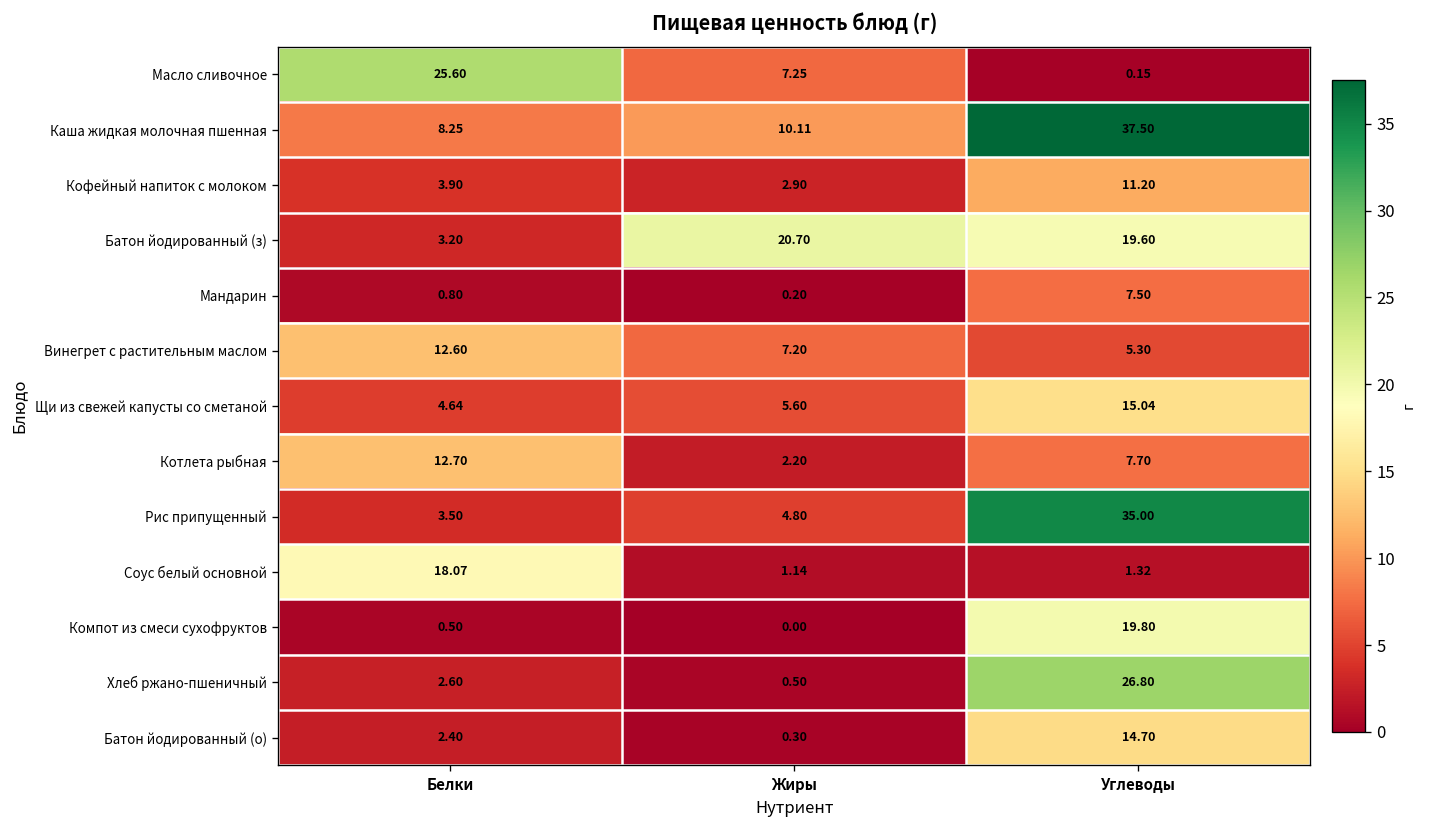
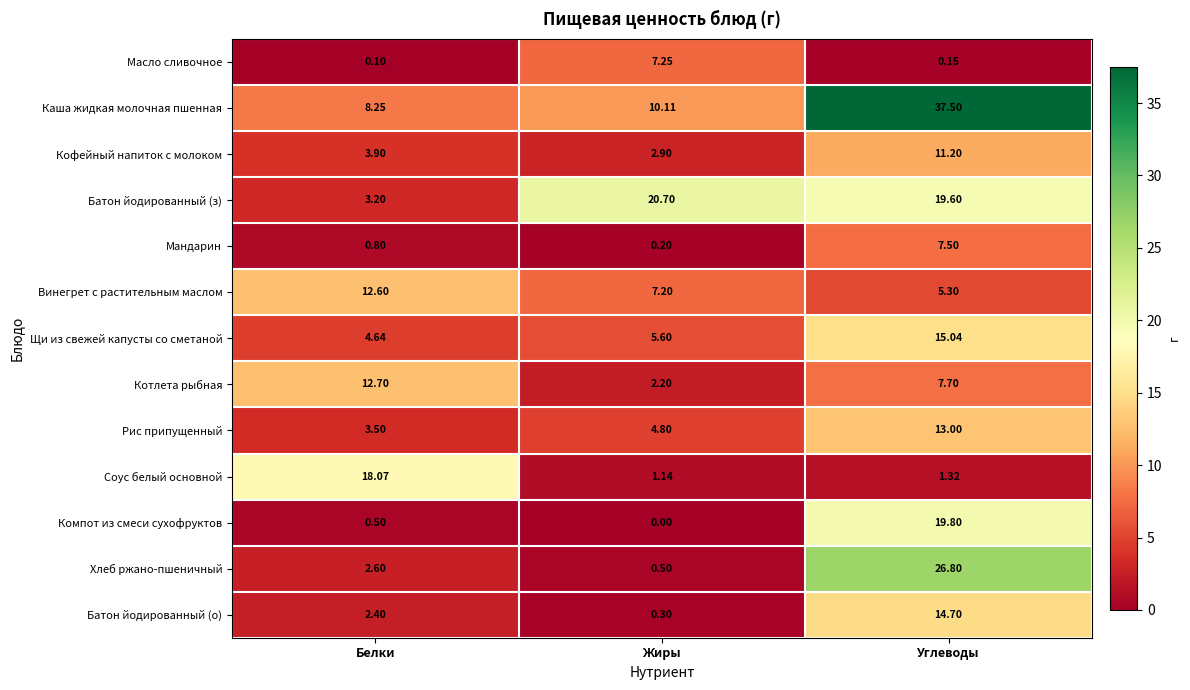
Масло сливочное, Белки: 25.60 -> 0.10
Рис припущенный, Углеводы: 35.00 -> 13.00
